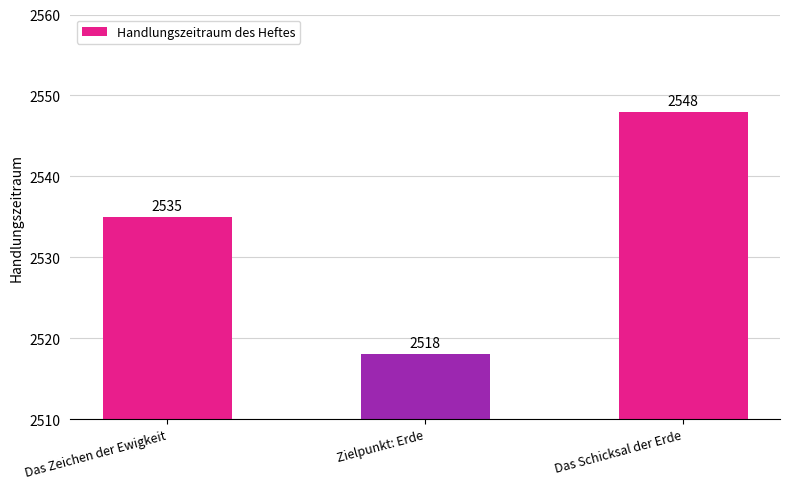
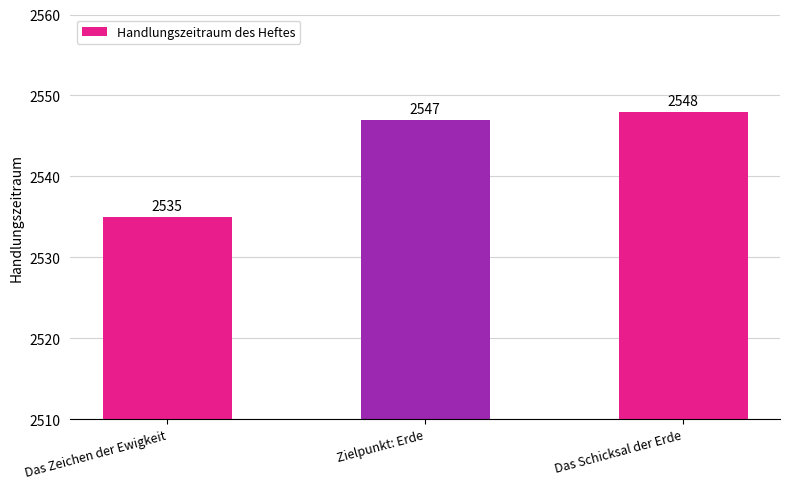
Zielpunkt: Erde: 2518 -> 2547
